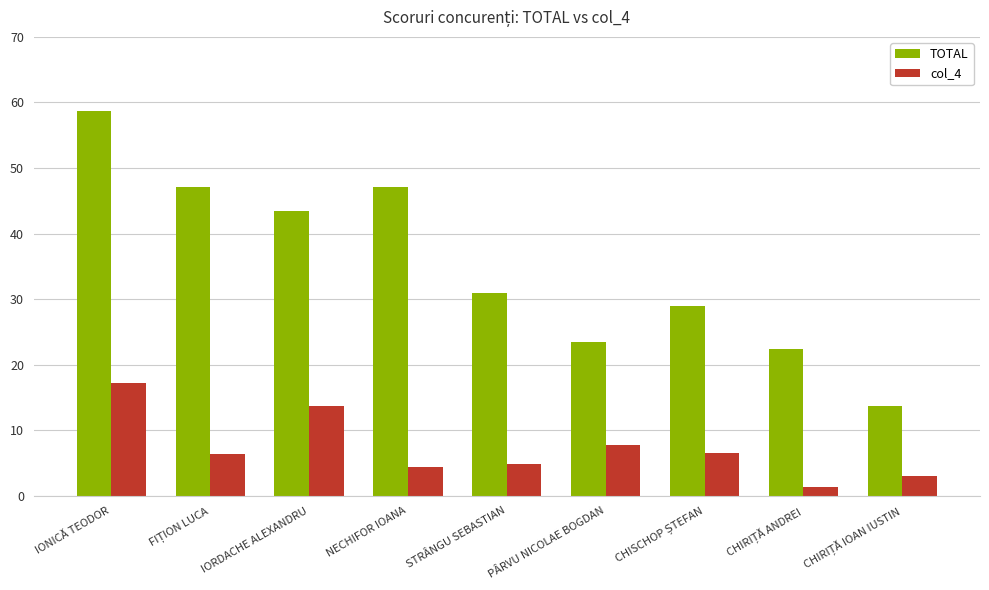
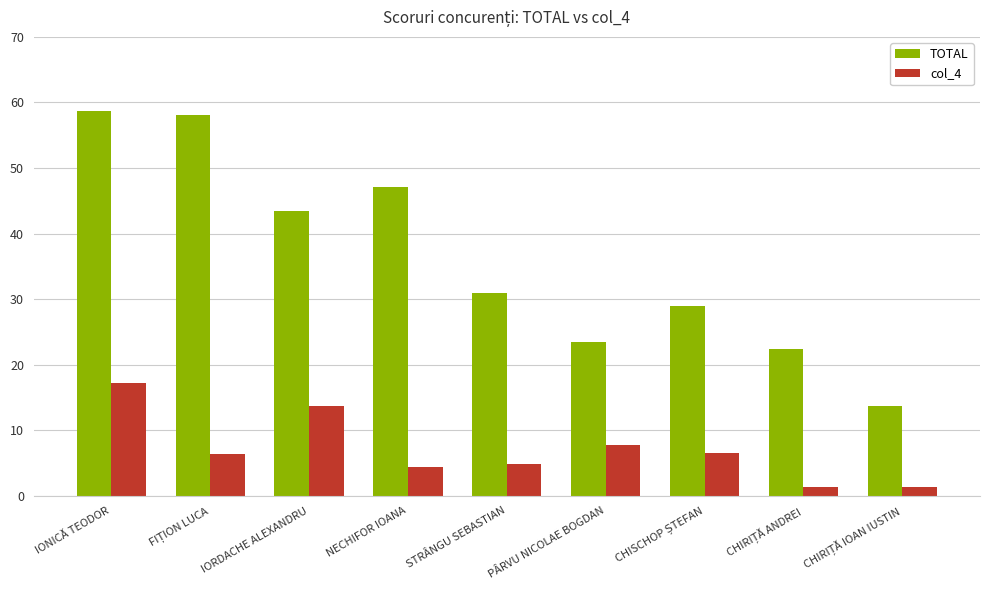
TOTAL, FIȚION LUCA: 47 -> 58
col_4, CHIRIȚĂ IOAN IUSTIN: 3 -> 1
